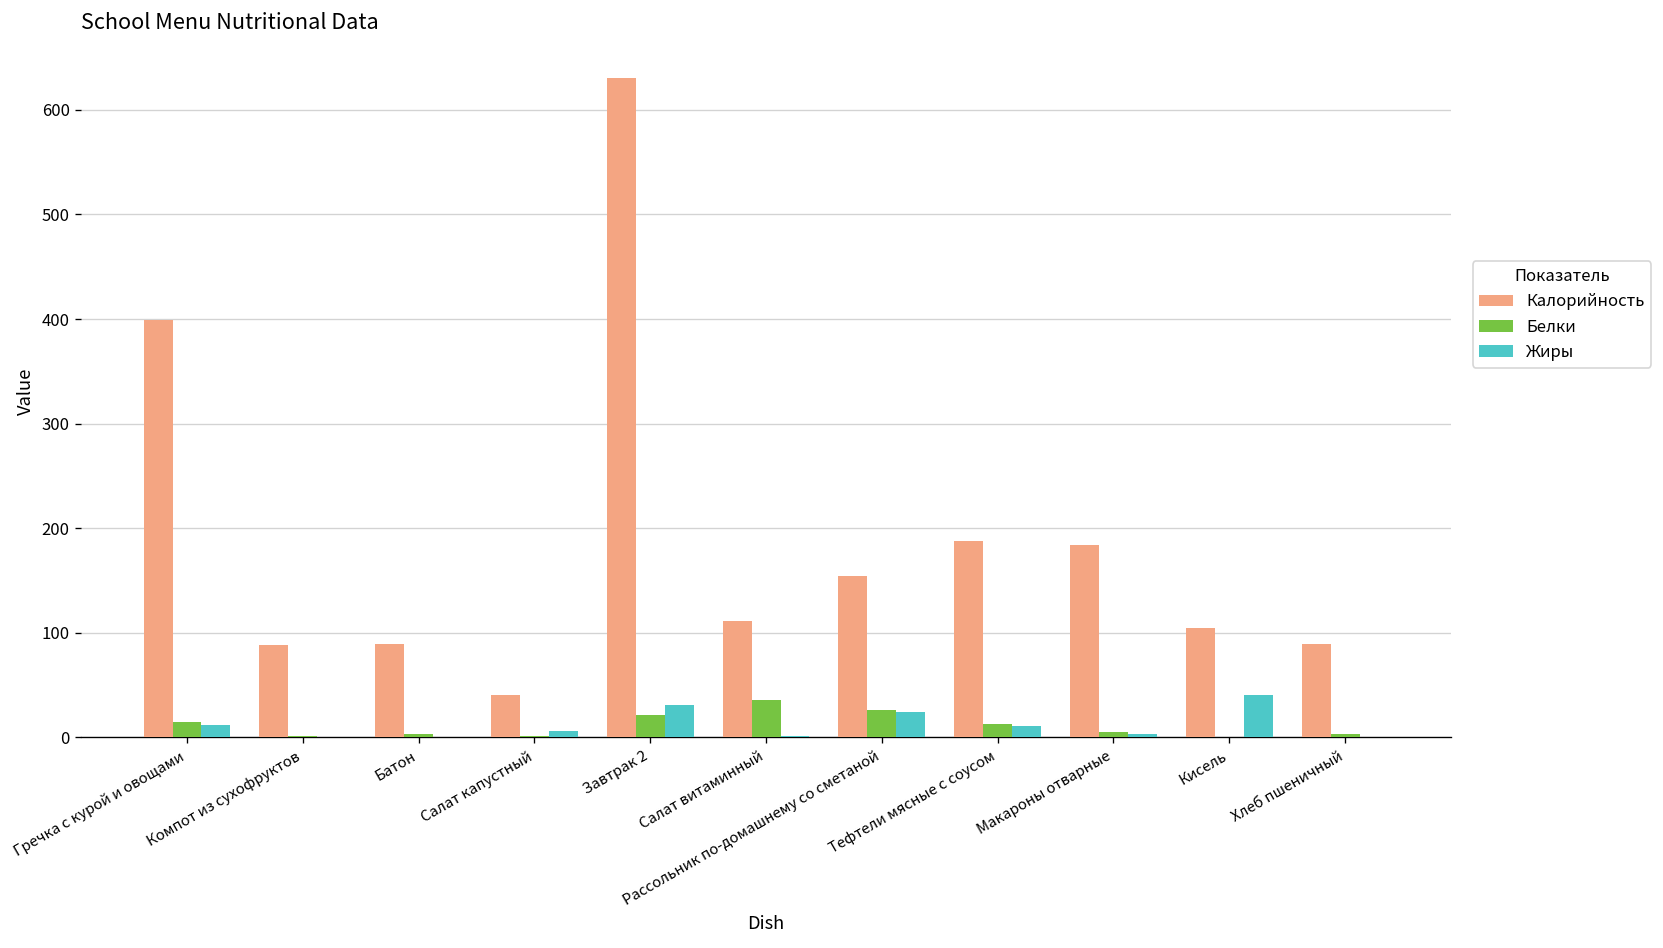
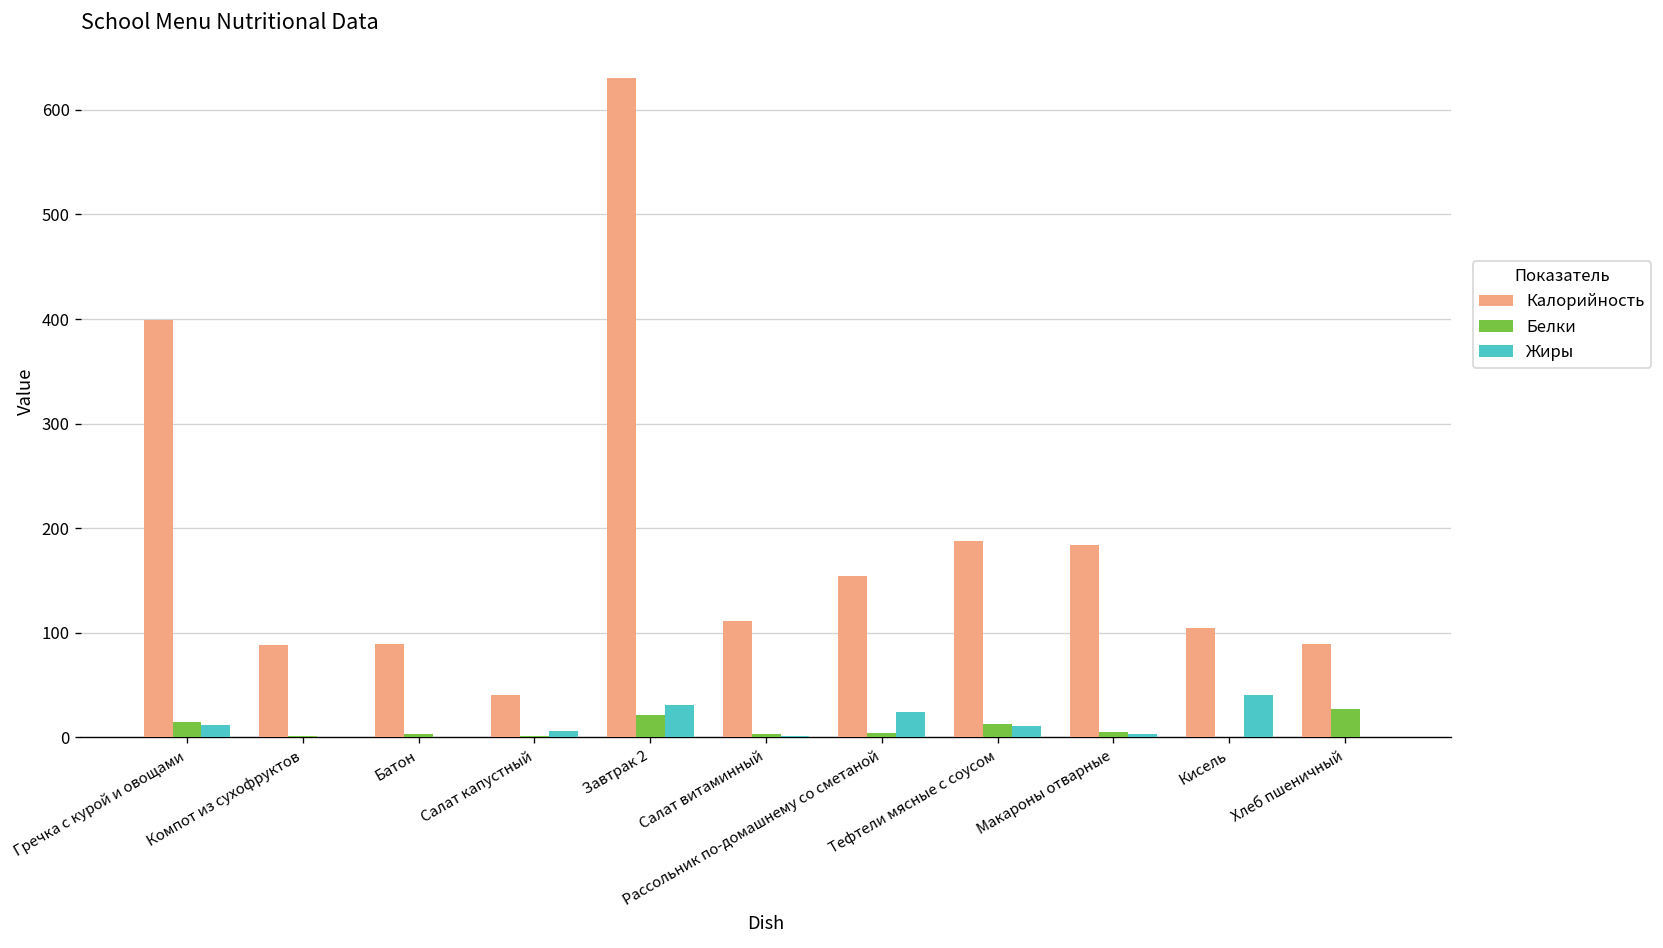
Белки, Салат витаминный: 40 -> 0
Белки, Рассольник по-домашнему со сметаной: 30 -> 0
Белки, Хлеб пшеничный: 0 -> 30
